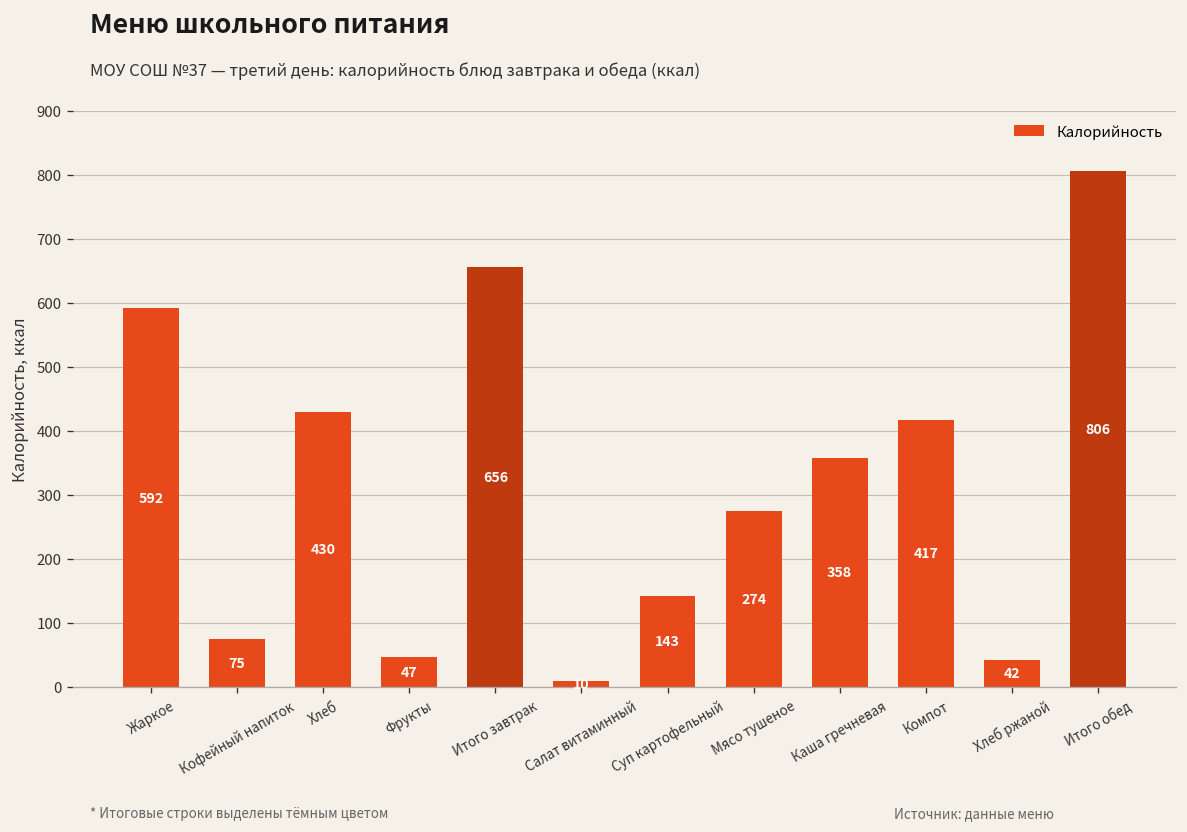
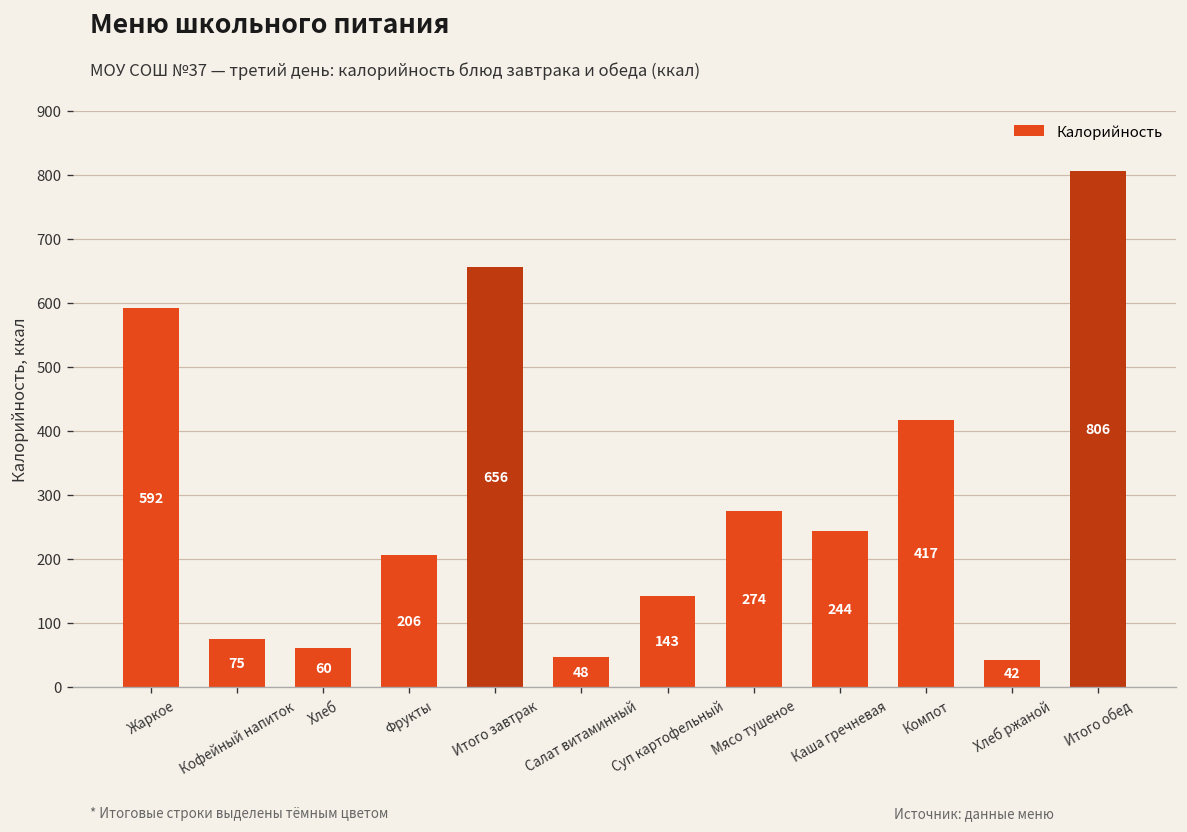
Хлеб: 430 -> 60
Фрукты: 47 -> 206
Салат витаминный: 10 -> 50
Каша гречневая: 358 -> 244
